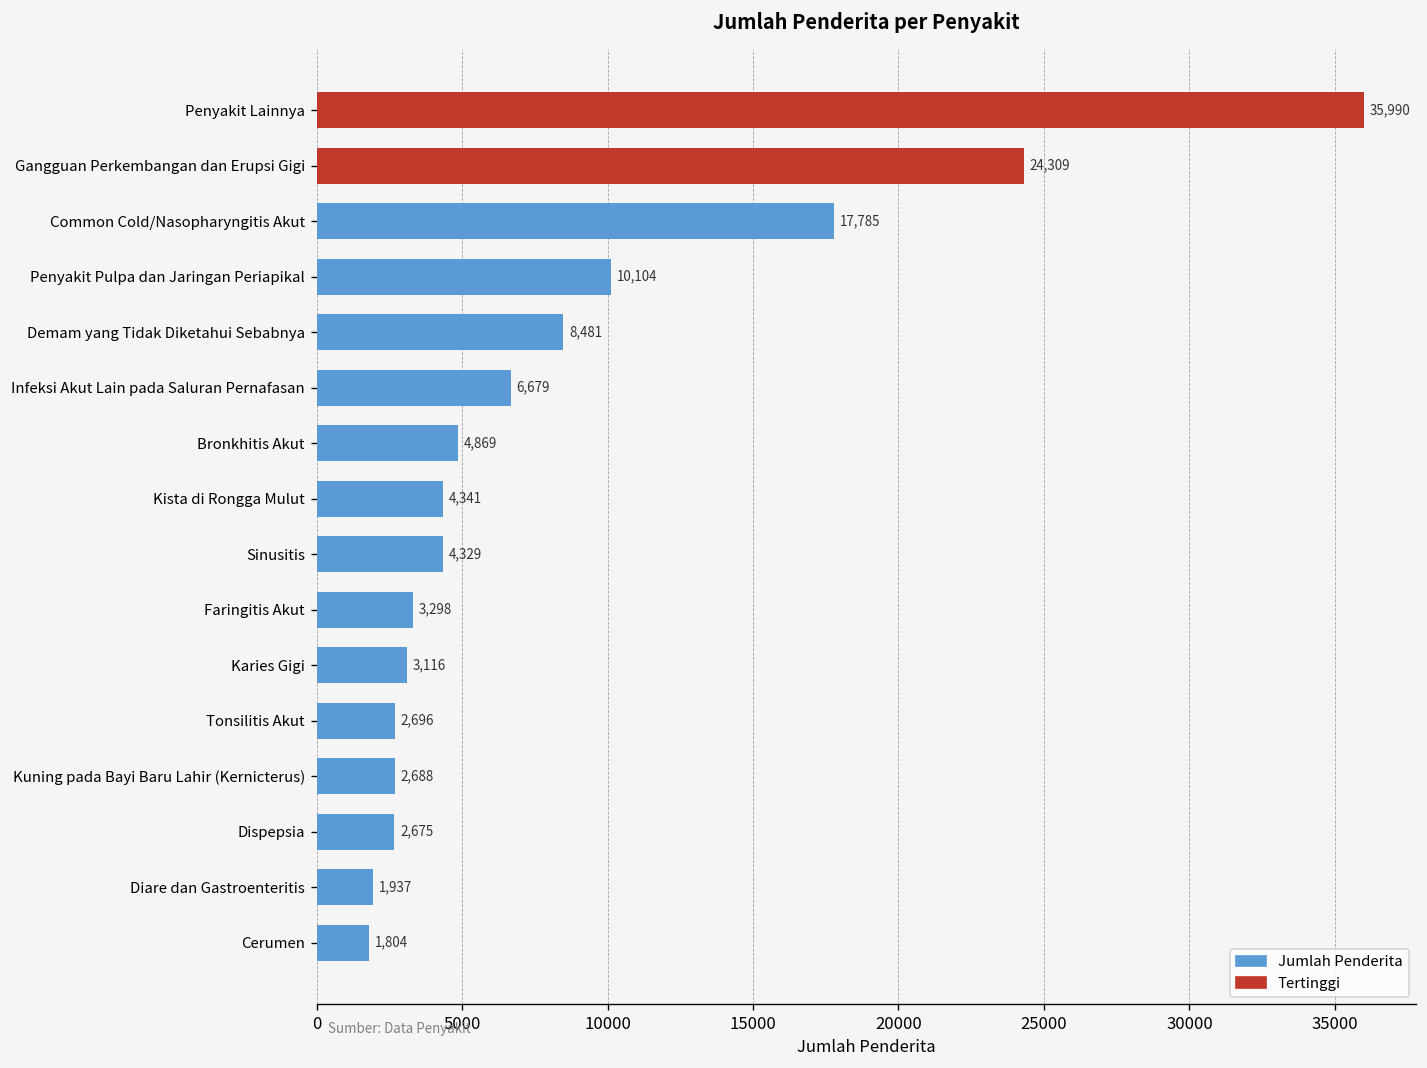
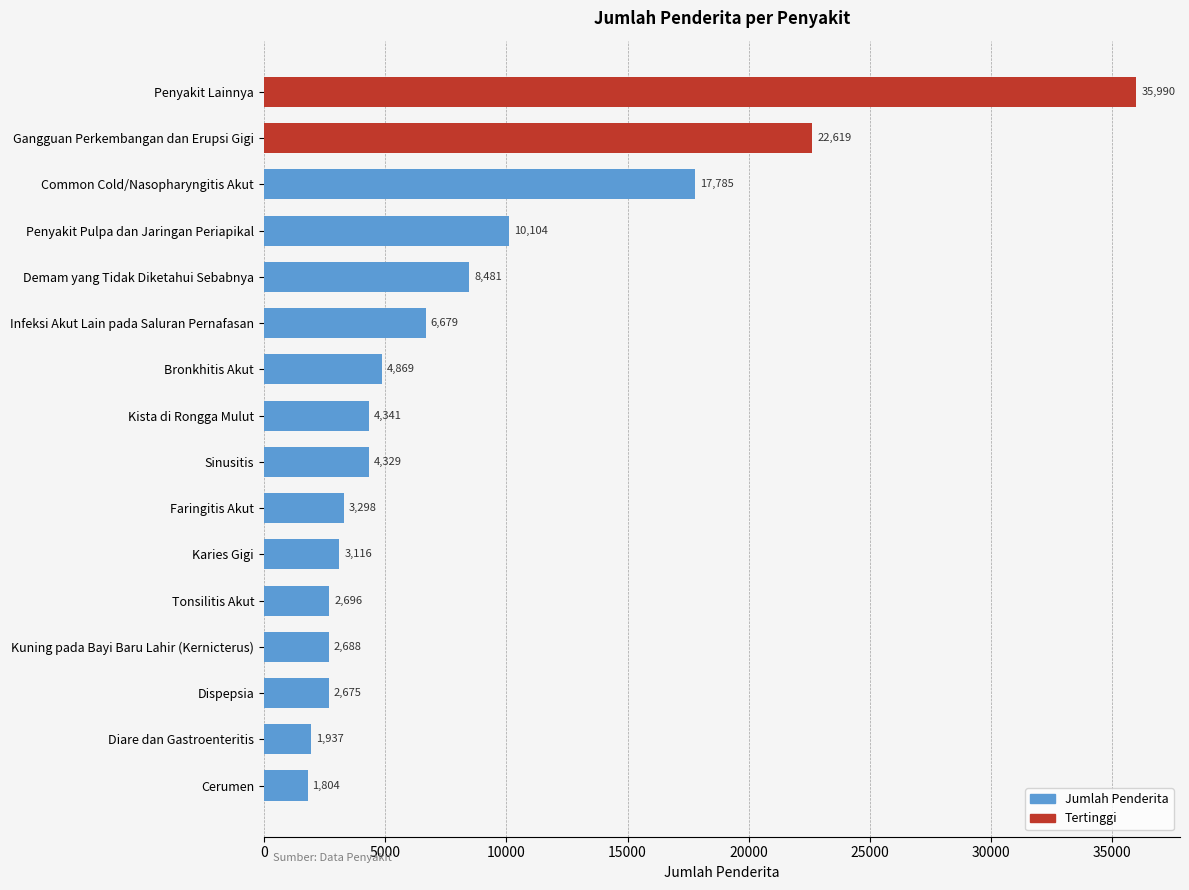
Gangguan Perkembangan dan Erupsi Gigi: 24,309 -> 22,619
